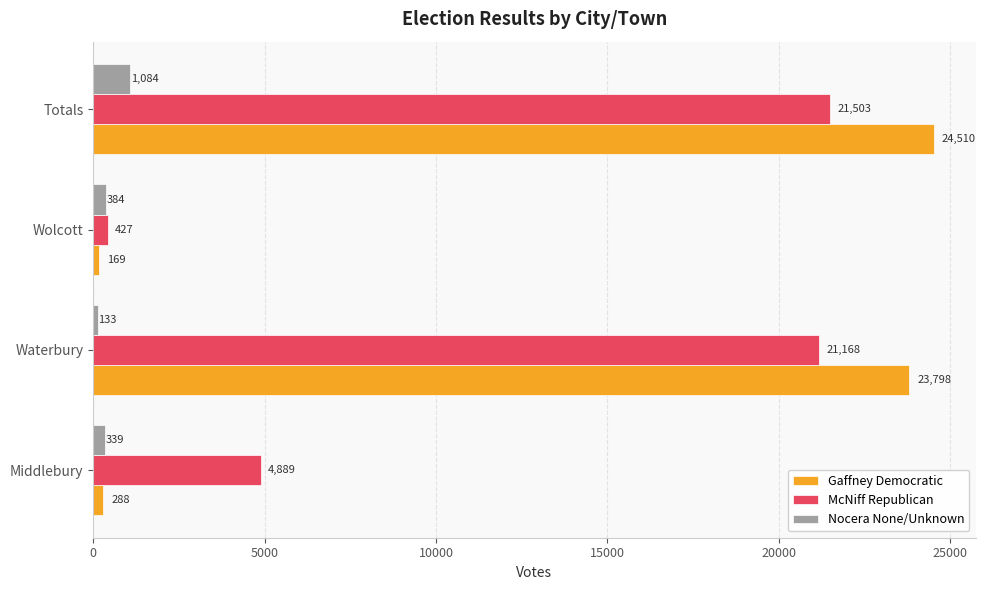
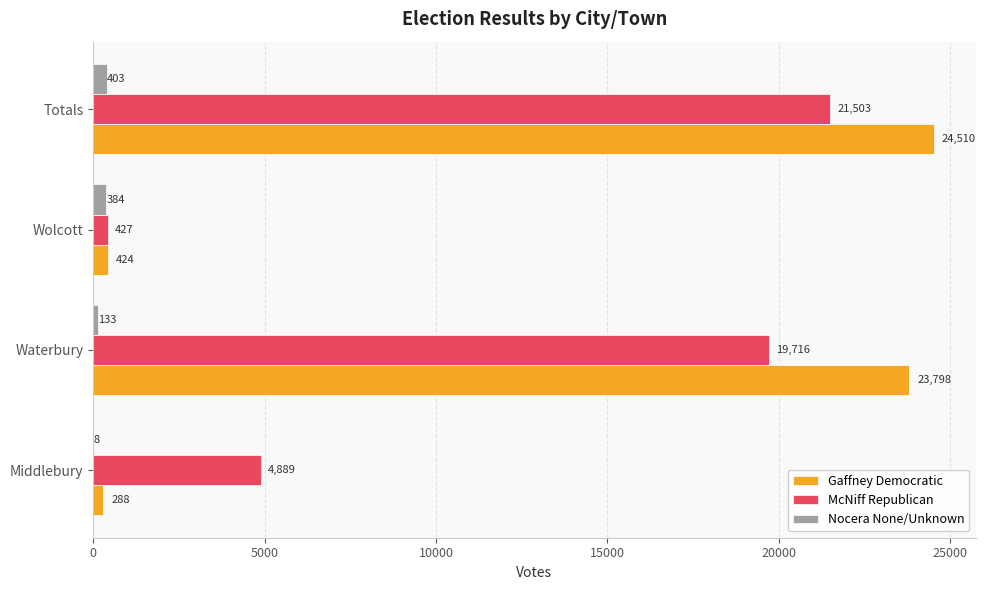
Nocera None/Unknown, Totals: 1,084 -> 403
Gaffney Democratic, Wolcott: 169 -> 424
McNiff Republican, Waterbury: 21,168 -> 19,716
Nocera None/Unknown, Middlebury: 339 -> 8
